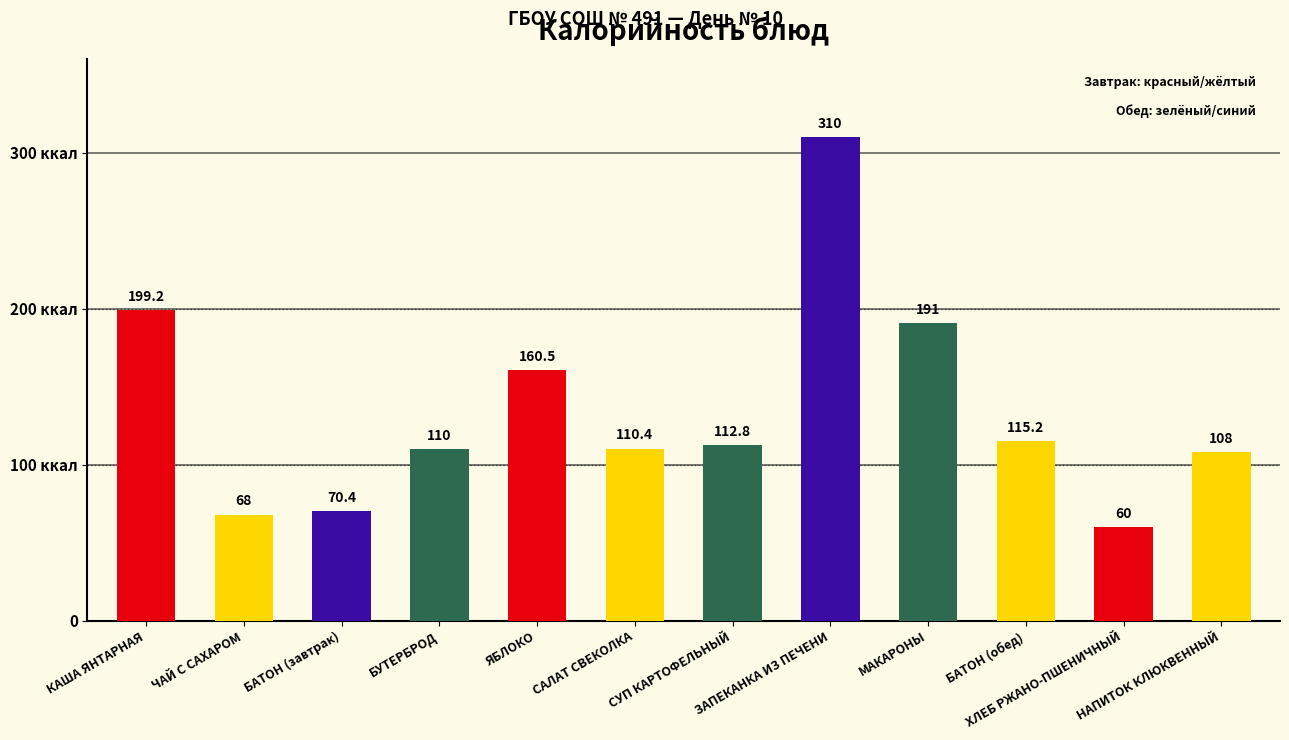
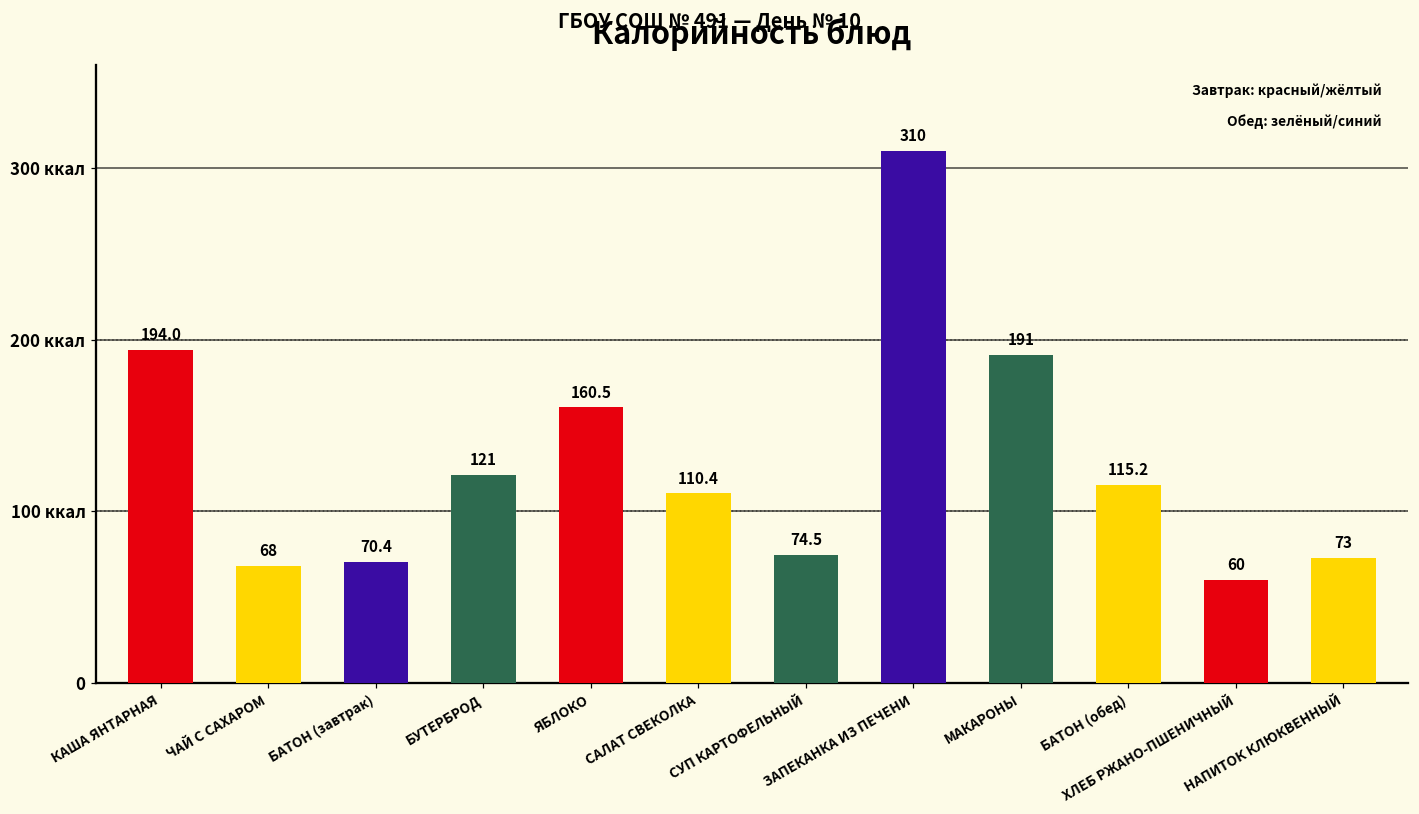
КАША ЯНТАРНАЯ: 199.2 -> 194.0
БУТЕРБРОД: 110 -> 121
СУП КАРТОФЕЛЬНЫЙ: 112.8 -> 74.5
НАПИТОК КЛЮКВЕННЫЙ: 108 -> 73
